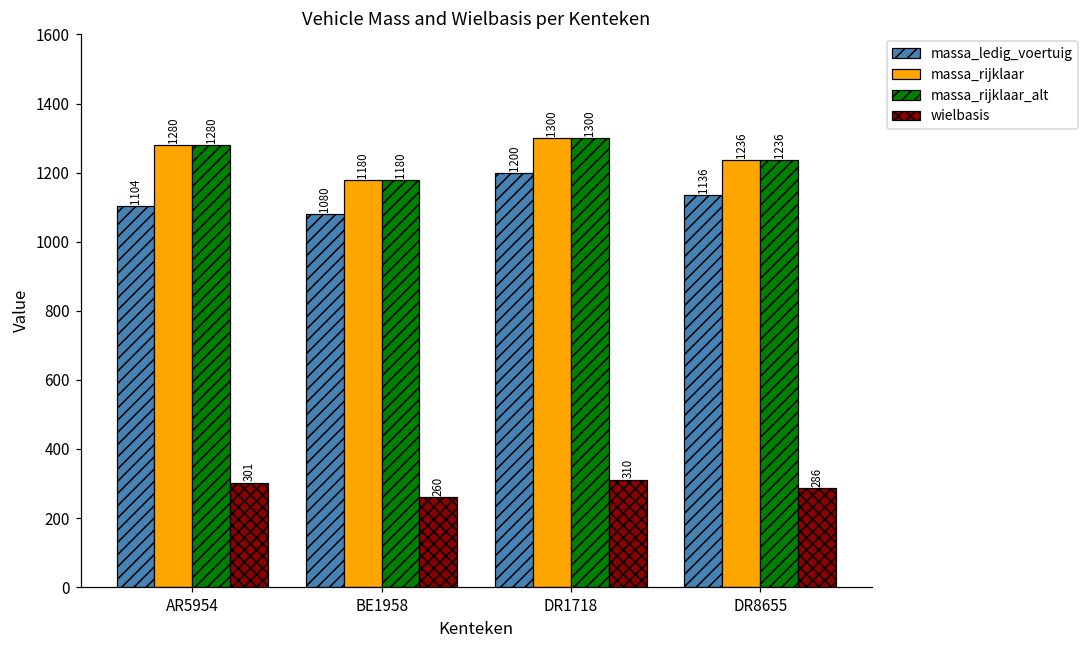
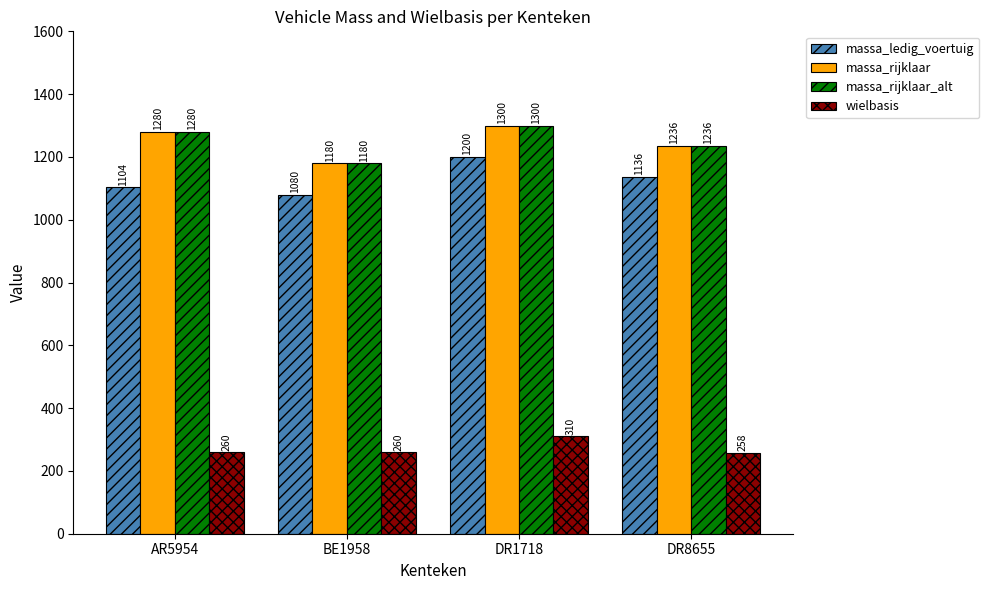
wielbasis, AR5954: 301 -> 260
wielbasis, DR8655: 286 -> 258
